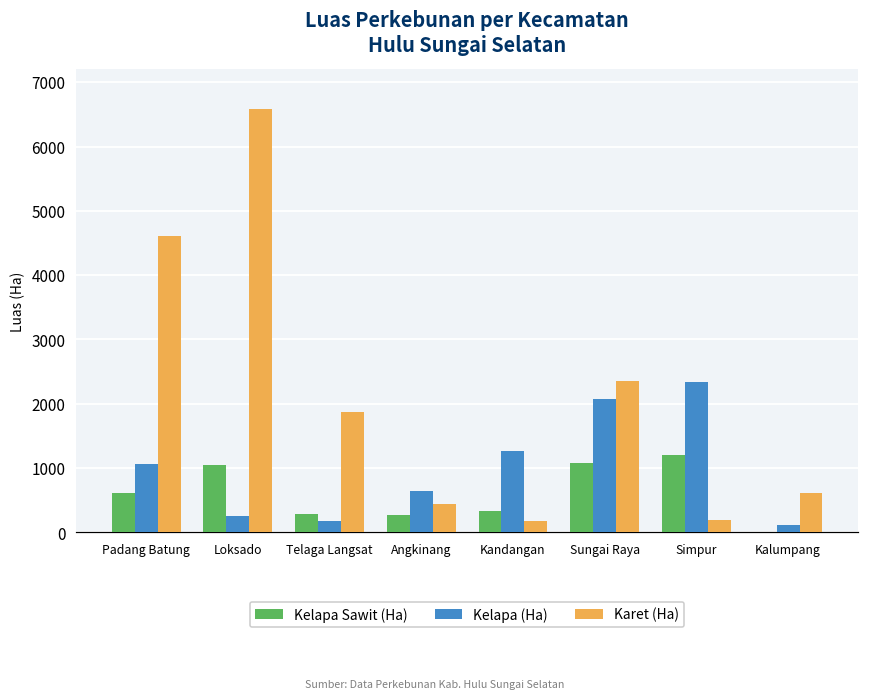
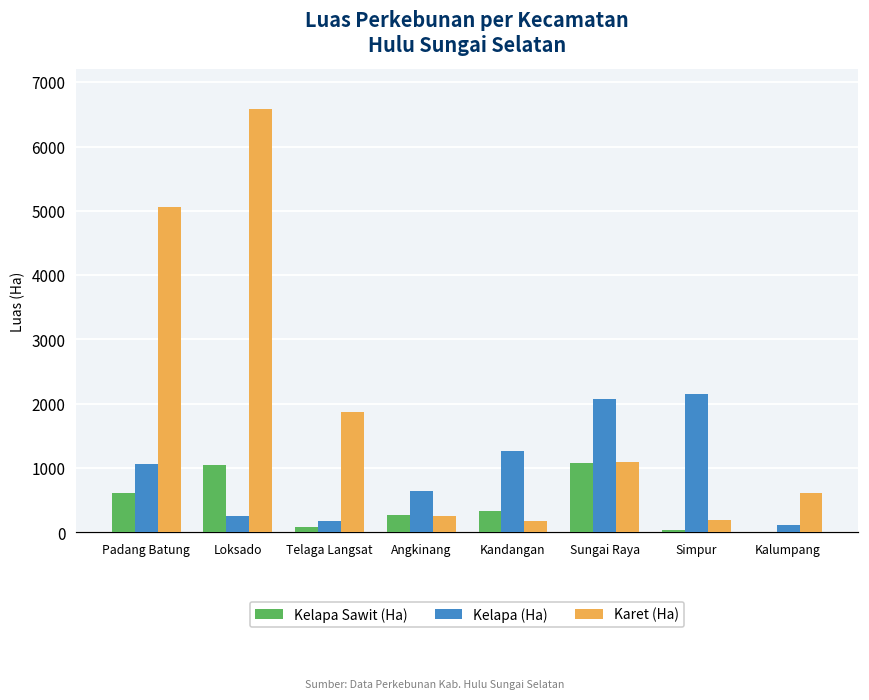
Karet (Ha), Padang Batung: 4600 -> 5100
Kelapa Sawit (Ha), Telaga Langsat: 300 -> 100
Karet (Ha), Angkinang: 400 -> 200
Karet (Ha), Sungai Raya: 2400 -> 1100
Kelapa Sawit (Ha), Simpur: 1200 -> 0
Kelapa (Ha), Simpur: 2300 -> 2100
